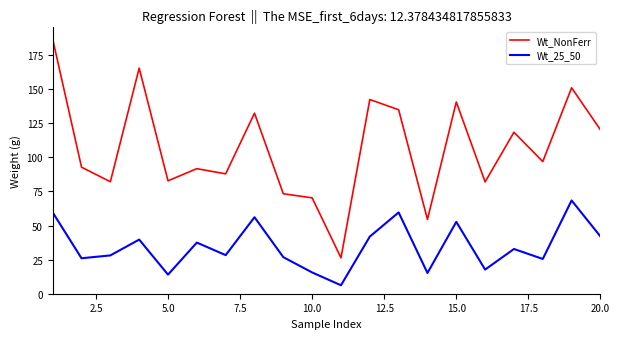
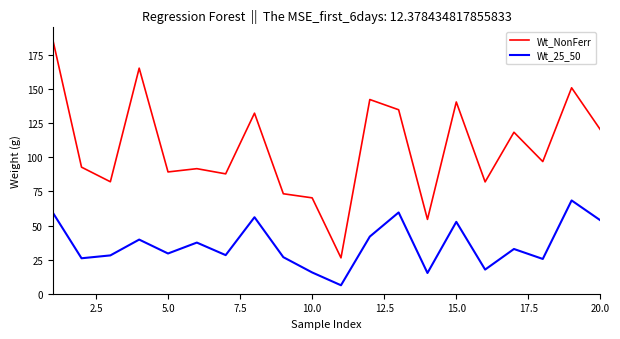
Wt_NonFerr, 5.0: 83 -> 89
Wt_25_50, 5.0: 14 -> 30
Wt_25_50, 20.0: 42 -> 54
